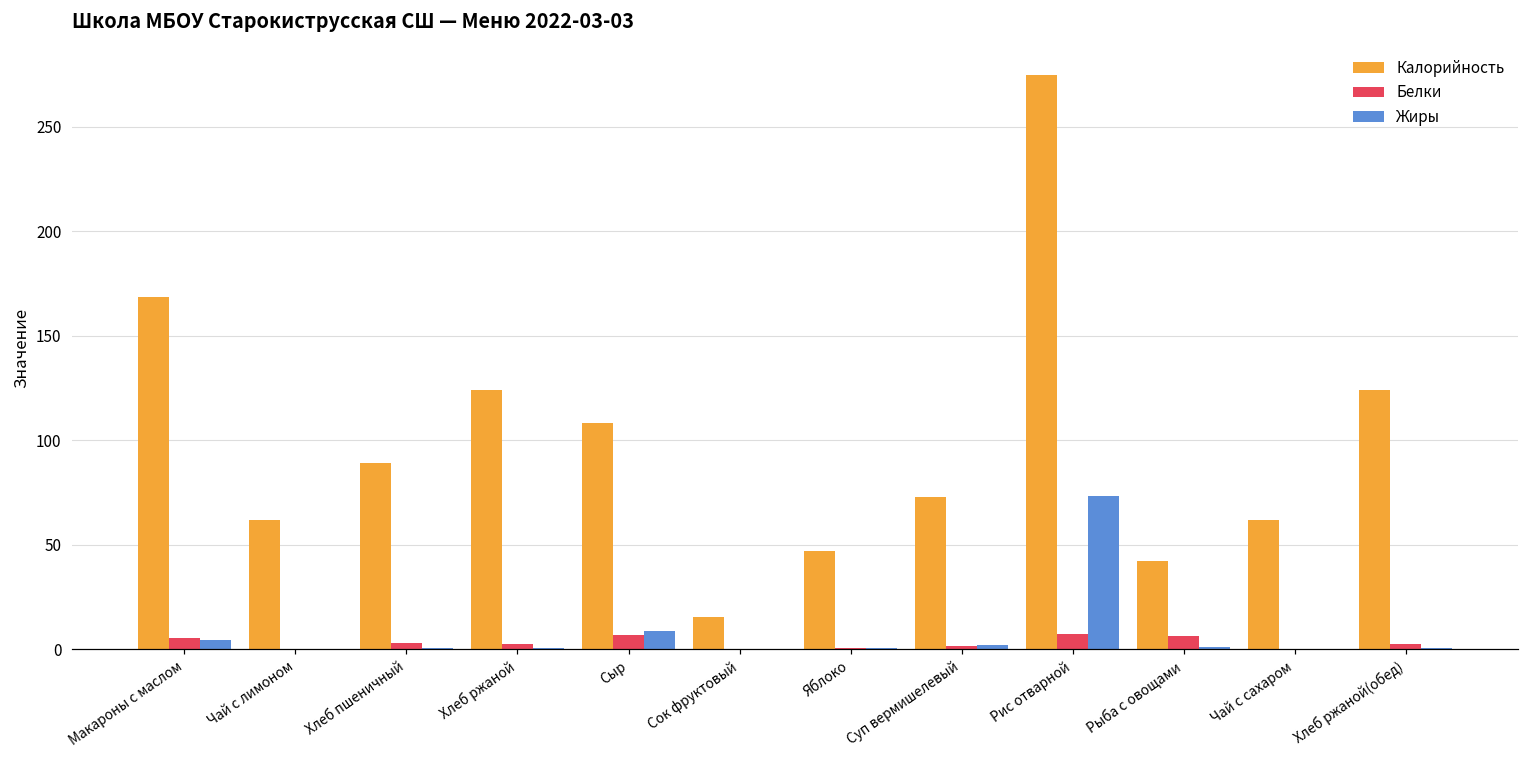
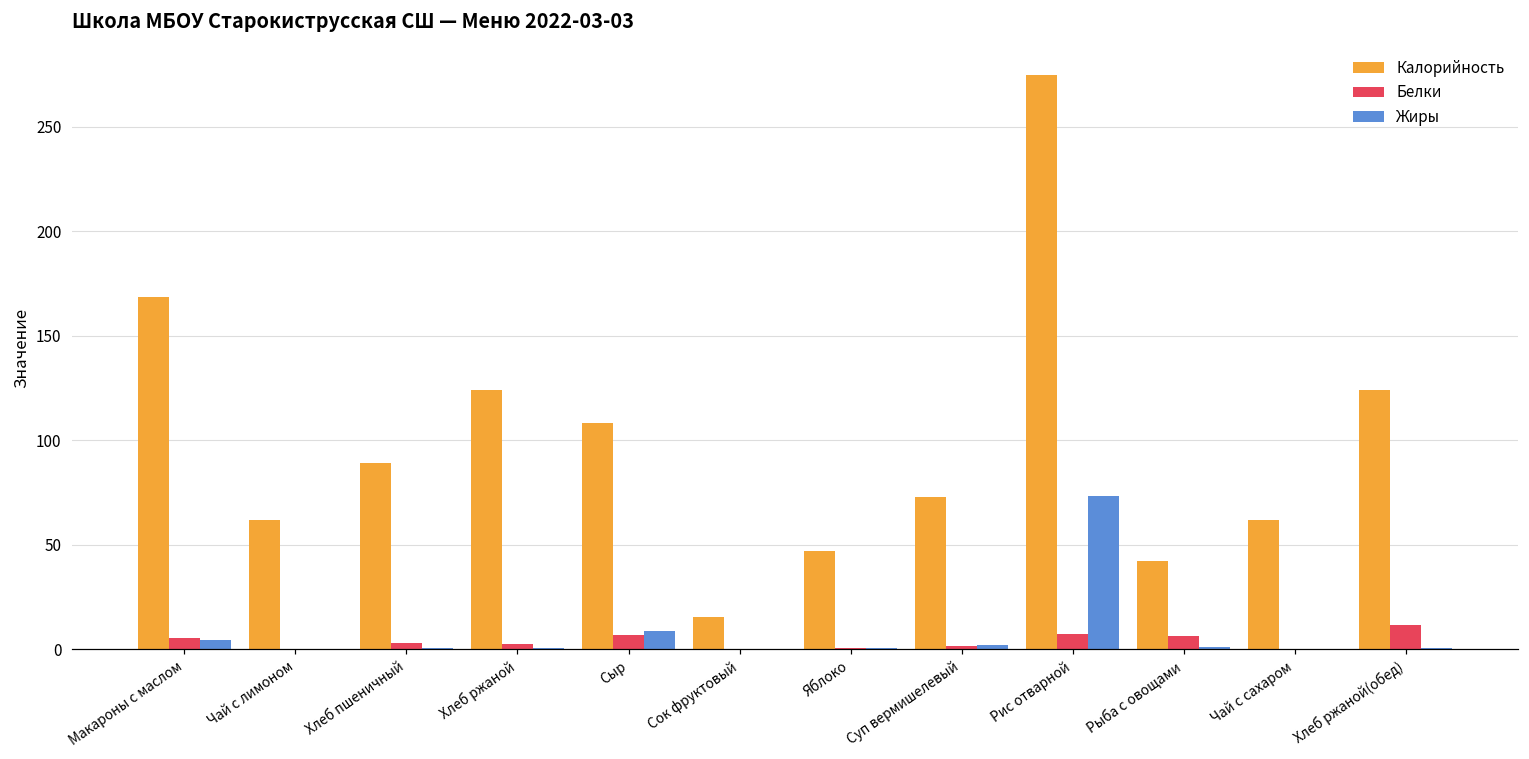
Белки, Хлеб ржаной(обед): 2 -> 12
